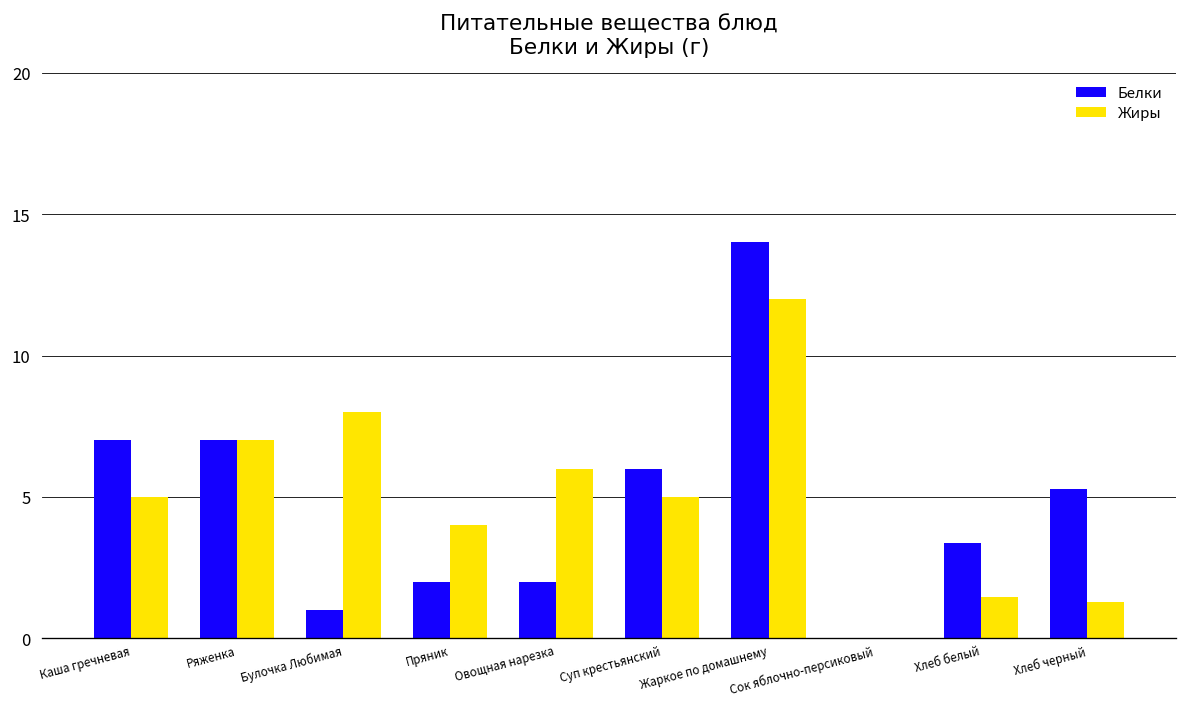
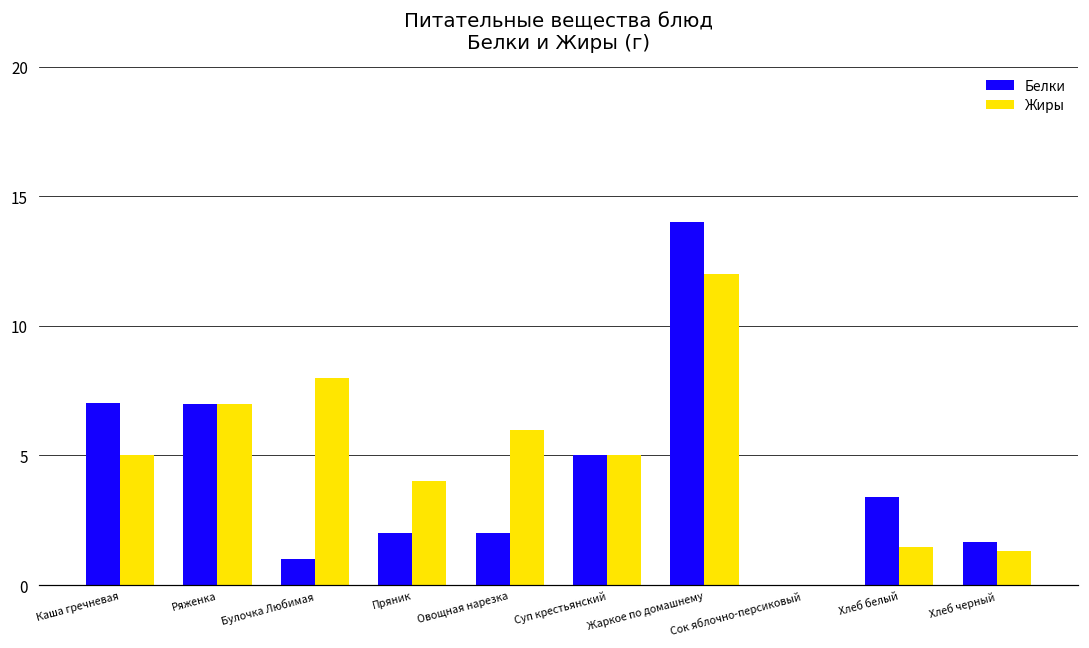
Белки, Суп крестьянский: 6 -> 5
Белки, Хлеб черный: 5.3 -> 1.7
